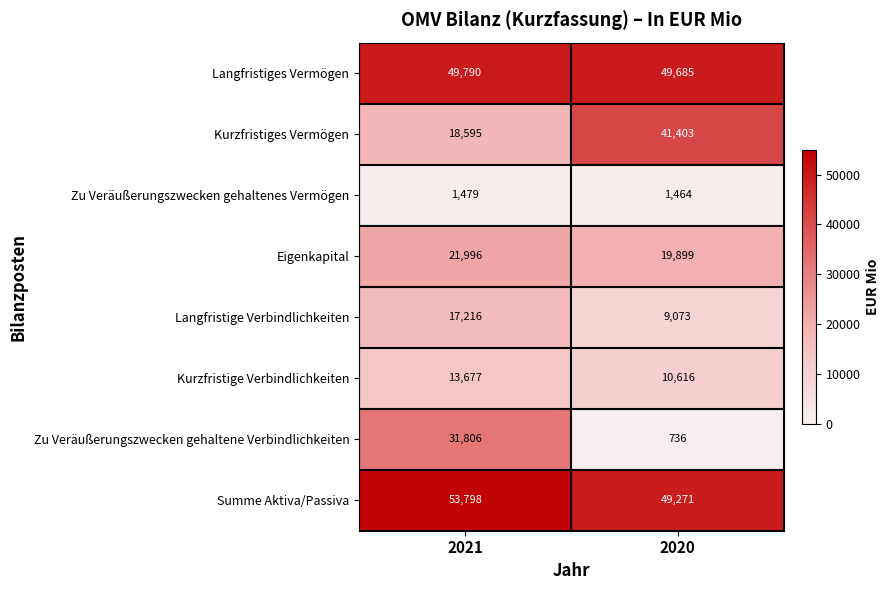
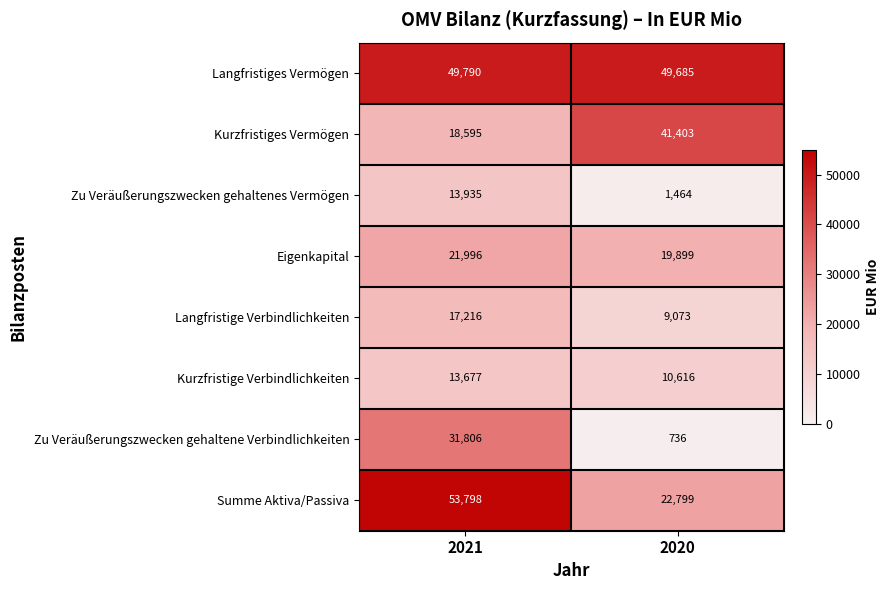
Zu Veräußerungszwecken gehaltenes Vermögen, 2021: 1,479 -> 13,935
Summe Aktiva/Passiva, 2020: 49,271 -> 22,799
